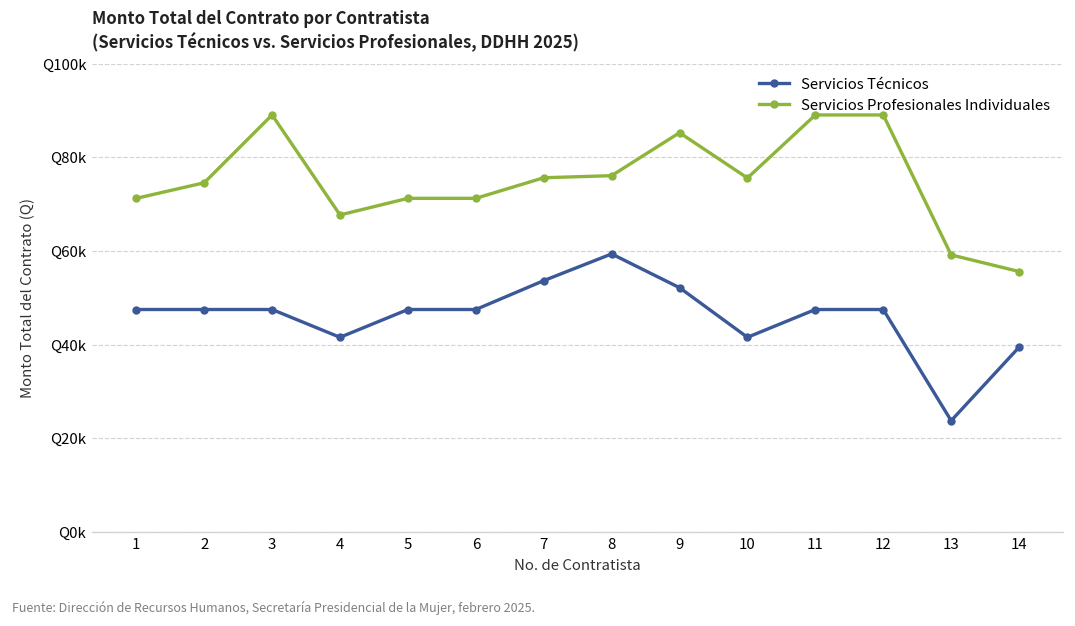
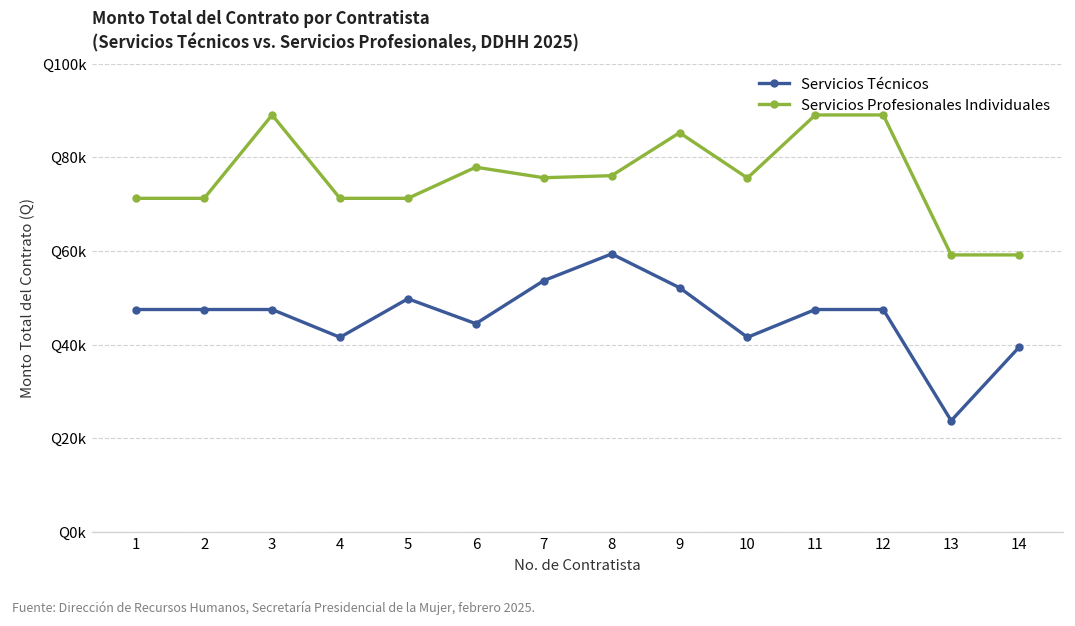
Servicios Profesionales Individuales, 2: Q75000 -> Q71000
Servicios Profesionales Individuales, 4: Q68000 -> Q71000
Servicios Técnicos, 5: Q47000 -> Q50000
Servicios Técnicos, 6: Q47000 -> Q44000
Servicios Profesionales Individuales, 6: Q71000 -> Q78000
Servicios Profesionales Individuales, 14: Q56000 -> Q59000
